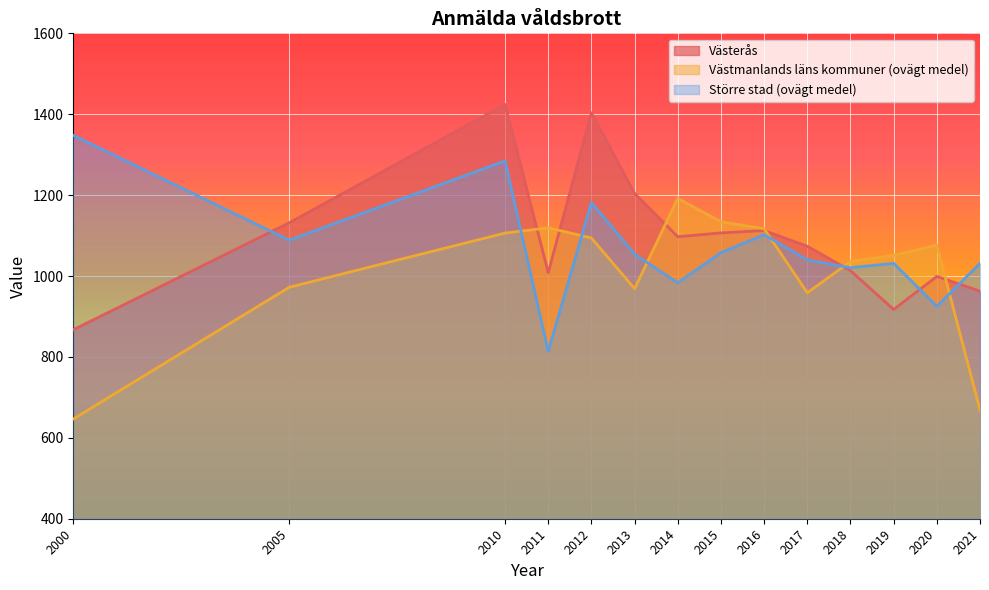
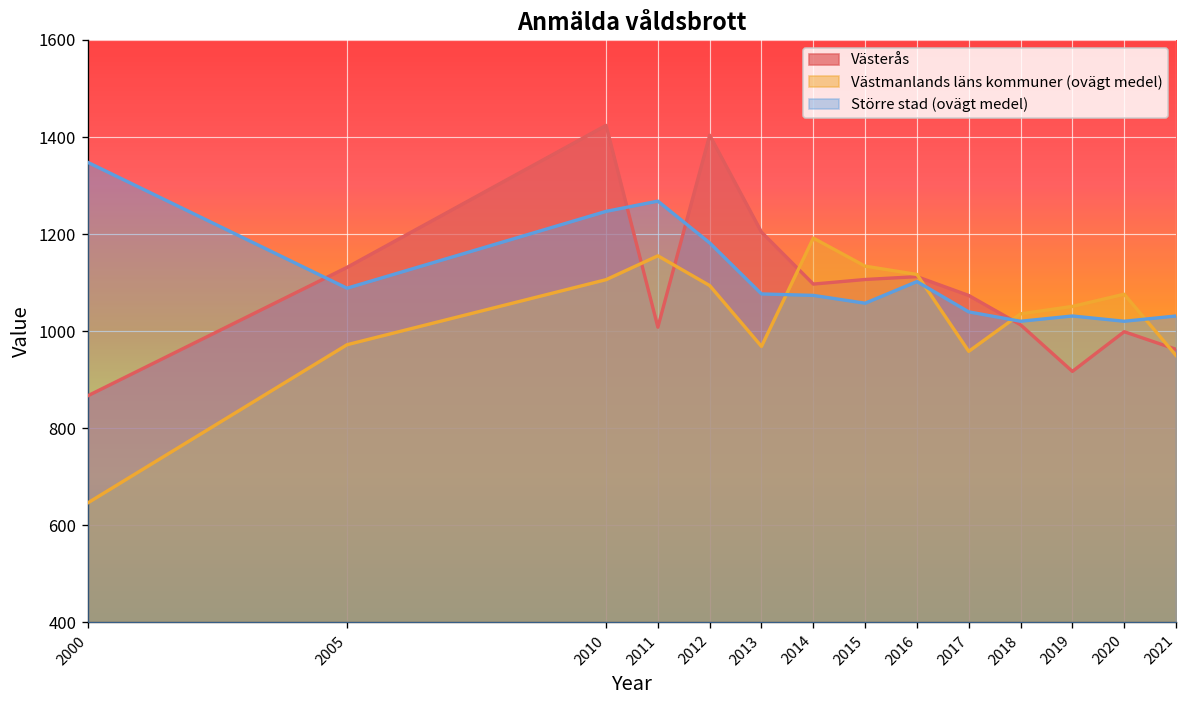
Större stad (ovägt medel), 2010: 1280 -> 1250
Västmanlands läns kommuner (ovägt medel), 2011: 1120 -> 1160
Större stad (ovägt medel), 2011: 810 -> 1270
Större stad (ovägt medel), 2013: 1050 -> 1080
Större stad (ovägt medel), 2014: 980 -> 1070
Större stad (ovägt medel), 2020: 930 -> 1020
Västmanlands läns kommuner (ovägt medel), 2021: 670 -> 950
